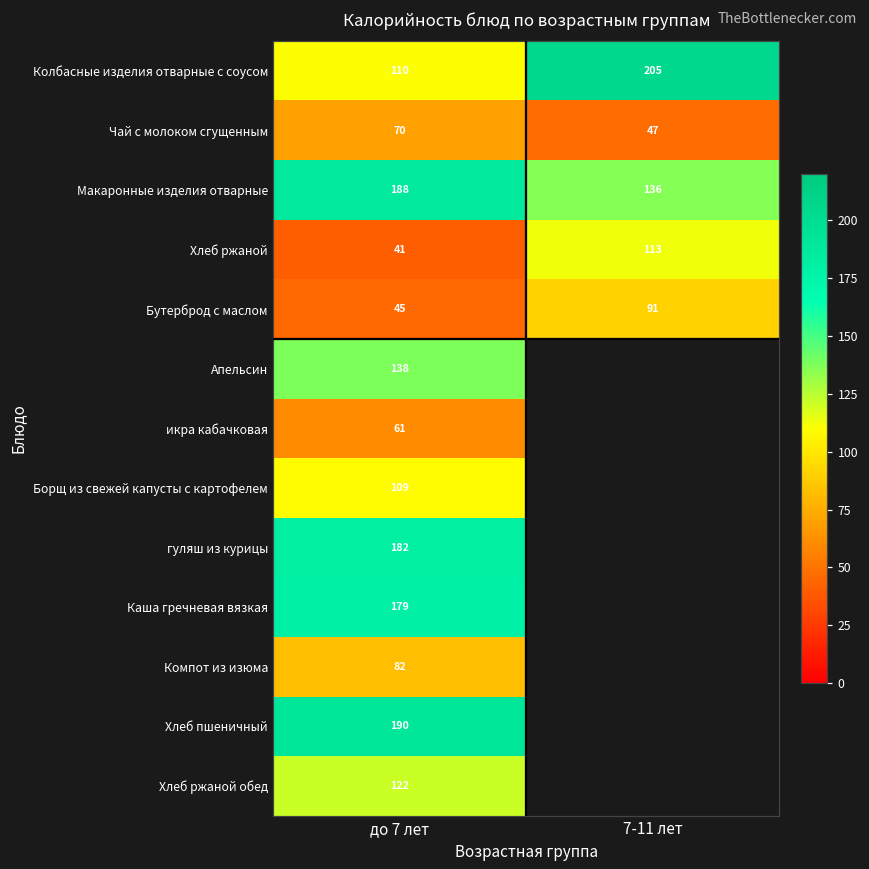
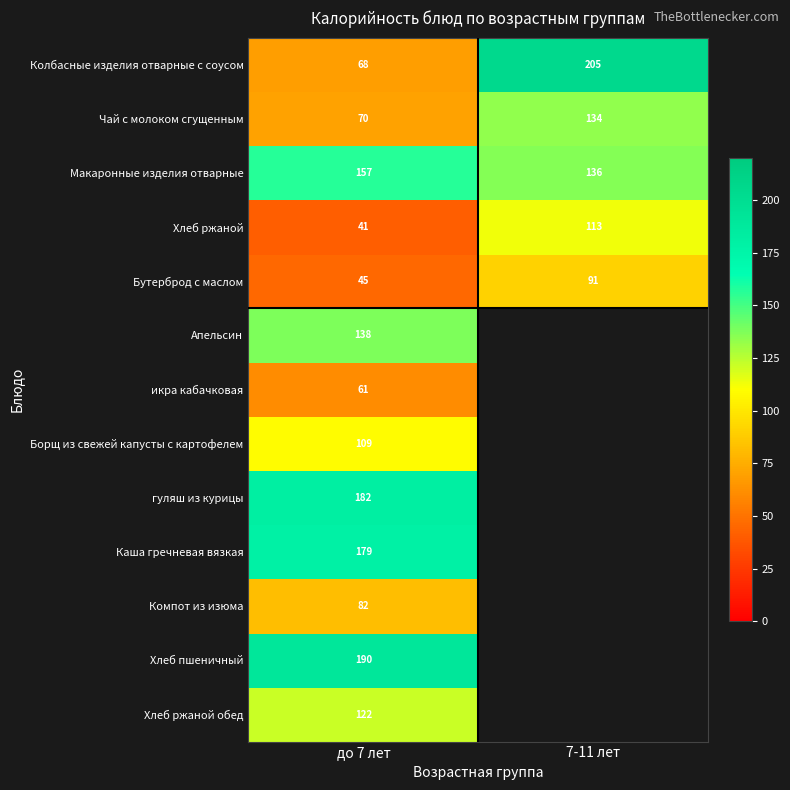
Колбасные изделия отварные с соусом, до 7 лет: 110 -> 68
Чай с молоком сгущенным, 7-11 лет: 47 -> 134
Макаронные изделия отварные, до 7 лет: 188 -> 157
